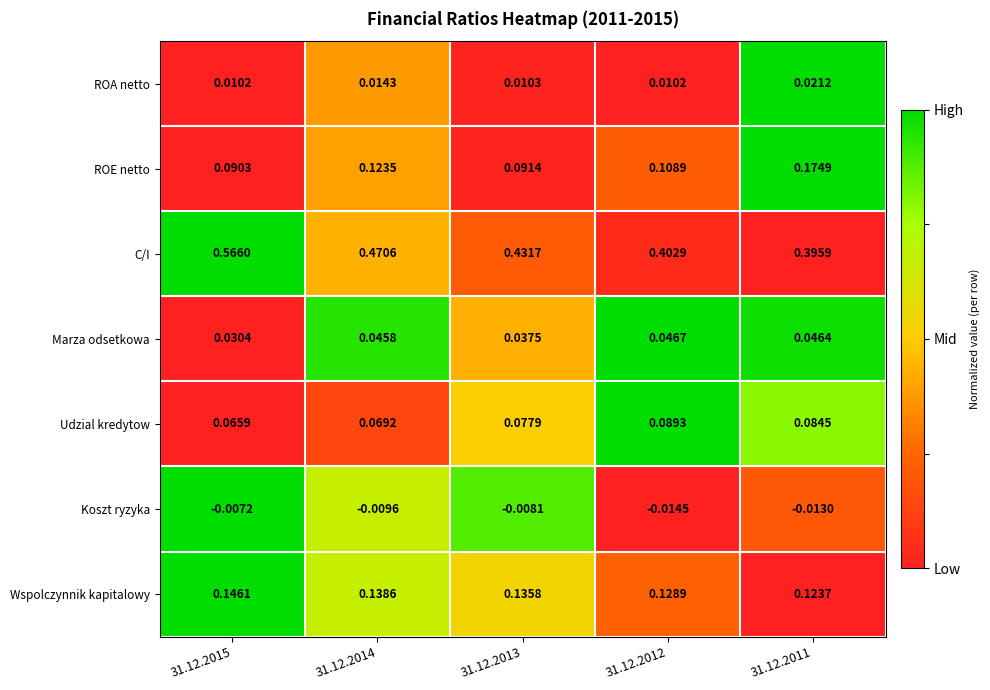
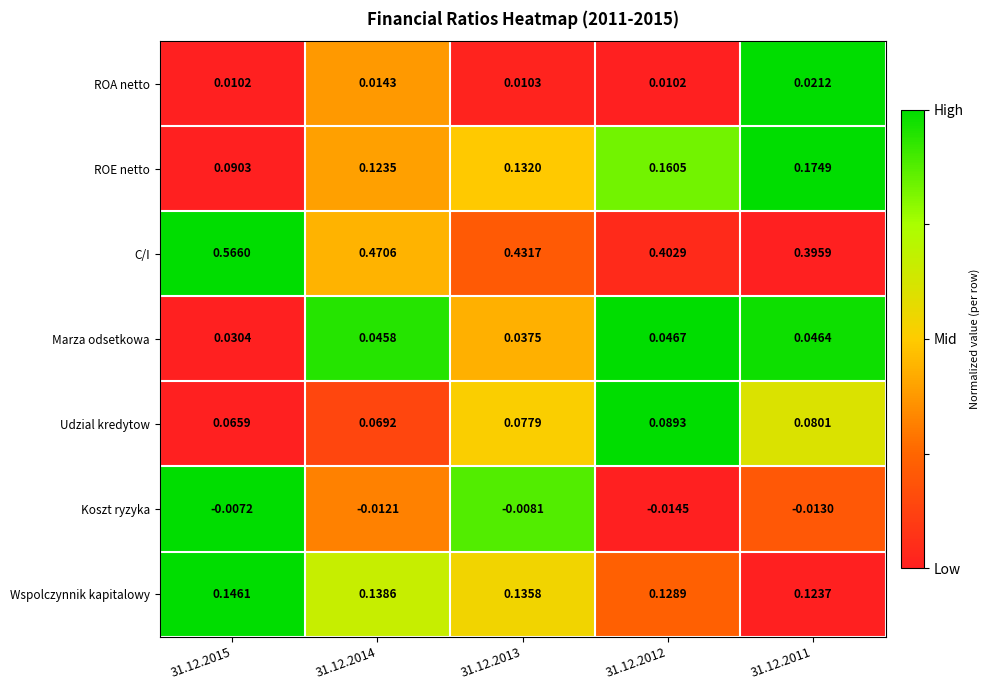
ROE netto, 31.12.2013: 0.0914 -> 0.1320
ROE netto, 31.12.2012: 0.1089 -> 0.1605
Udzial kredytow, 31.12.2011: 0.0845 -> 0.0801
Koszt ryzyka, 31.12.2014: -0.0096 -> -0.0121
